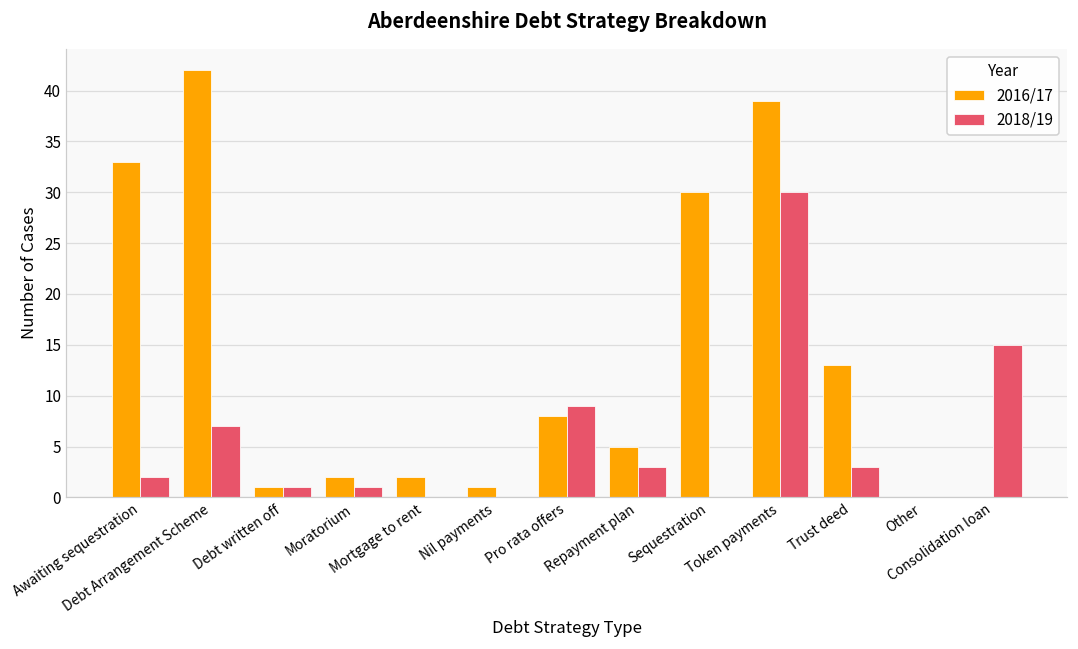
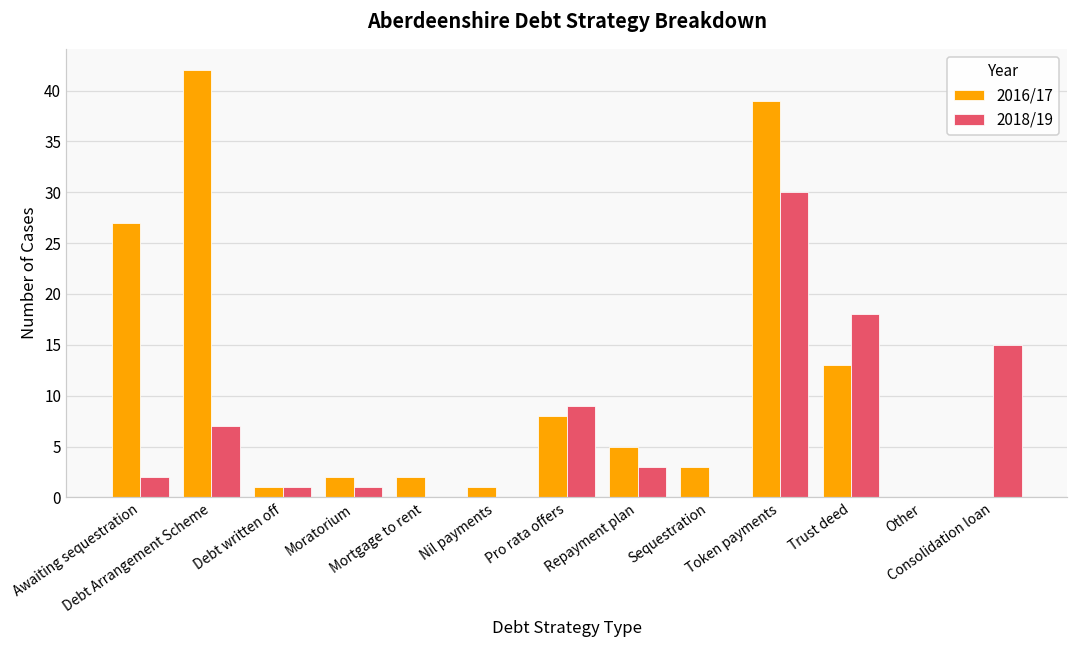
2016/17, Awaiting sequestration: 33 -> 27
2016/17, Sequestration: 30 -> 3
2018/19, Trust deed: 3 -> 18
